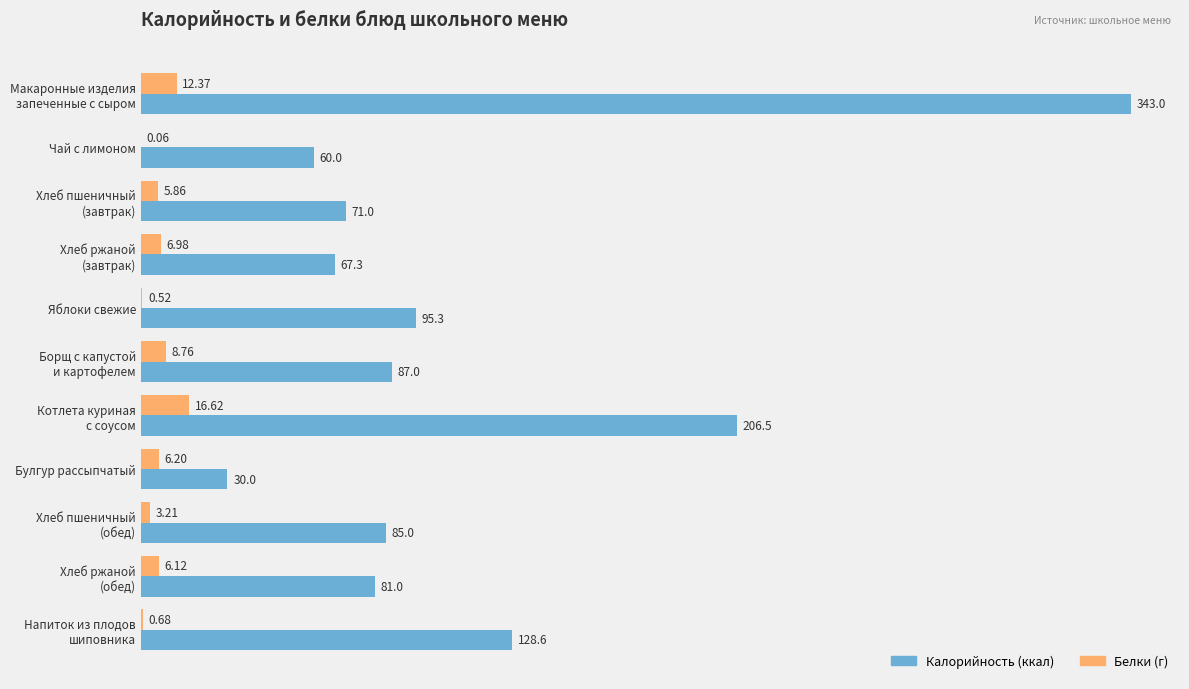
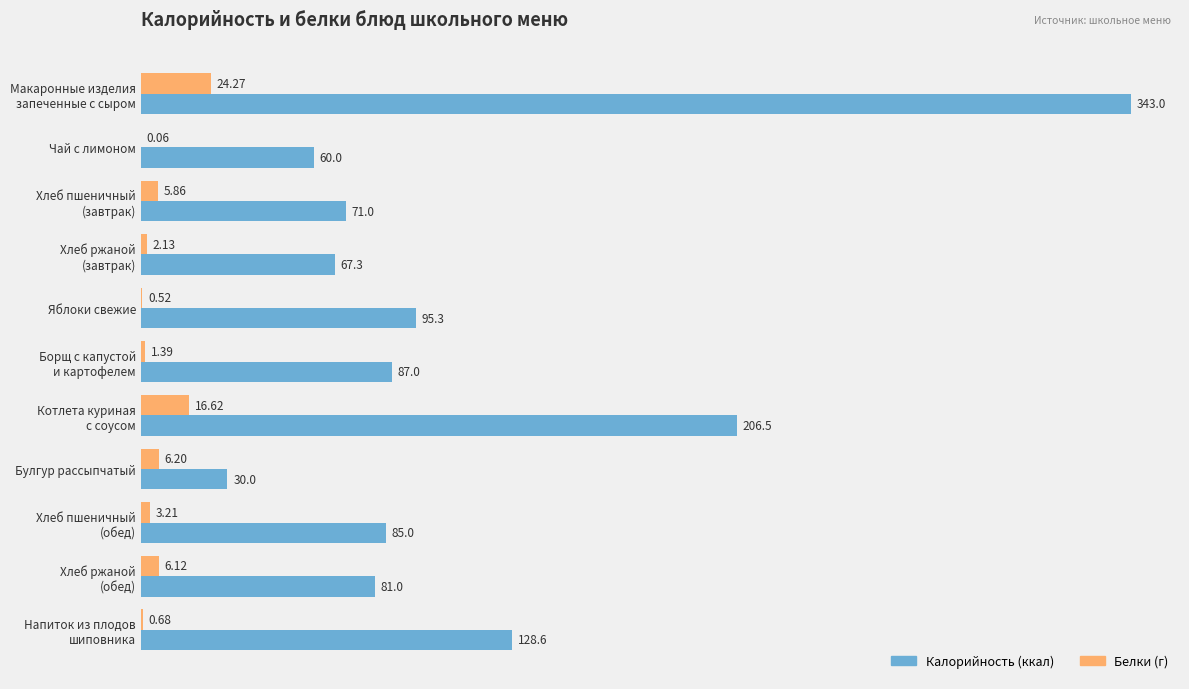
Белки (г), Макаронные изделия запеченные с сыром: 12.37 -> 24.27
Белки (г), Хлеб ржаной (завтрак): 6.98 -> 2.13
Белки (г), Борщ с капустой и картофелем: 8.76 -> 1.39
